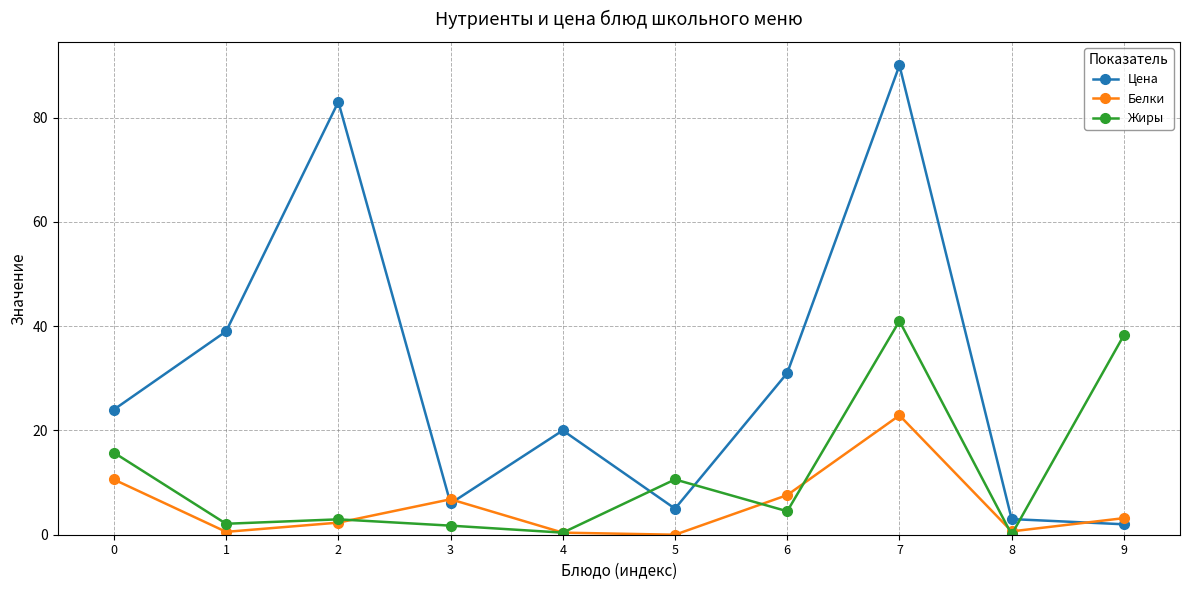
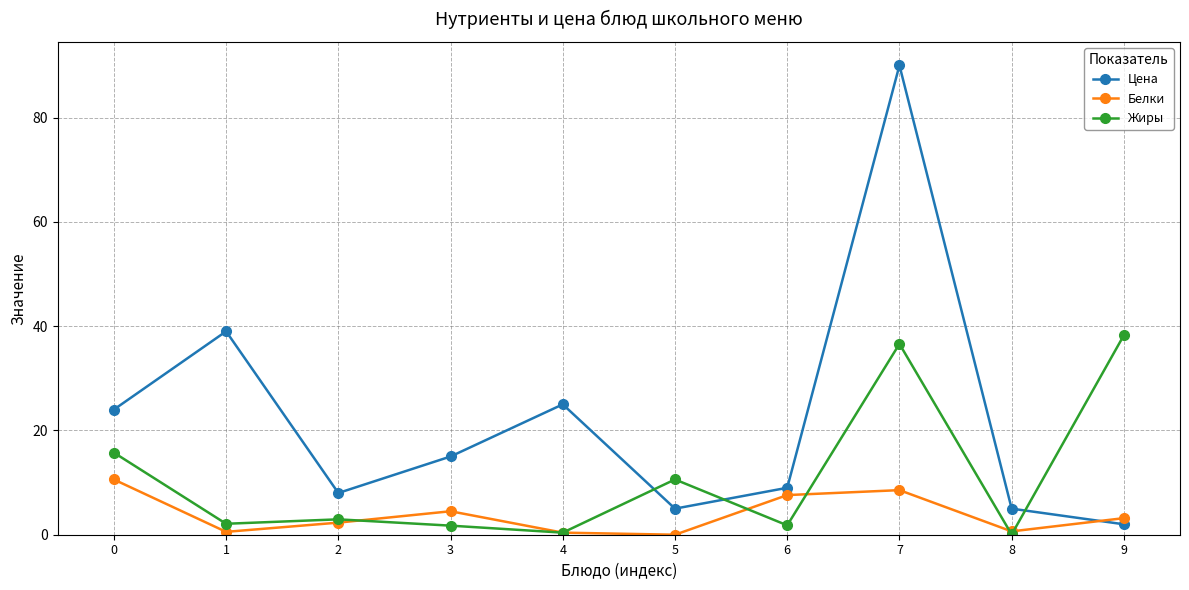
Цена, 2: 83 -> 8
Цена, 3: 6 -> 15
Белки, 3: 7 -> 5
Цена, 4: 20 -> 25
Цена, 6: 31 -> 9
Жиры, 6: 5 -> 2
Белки, 7: 23 -> 9
Жиры, 7: 41 -> 37
Цена, 8: 3 -> 5
